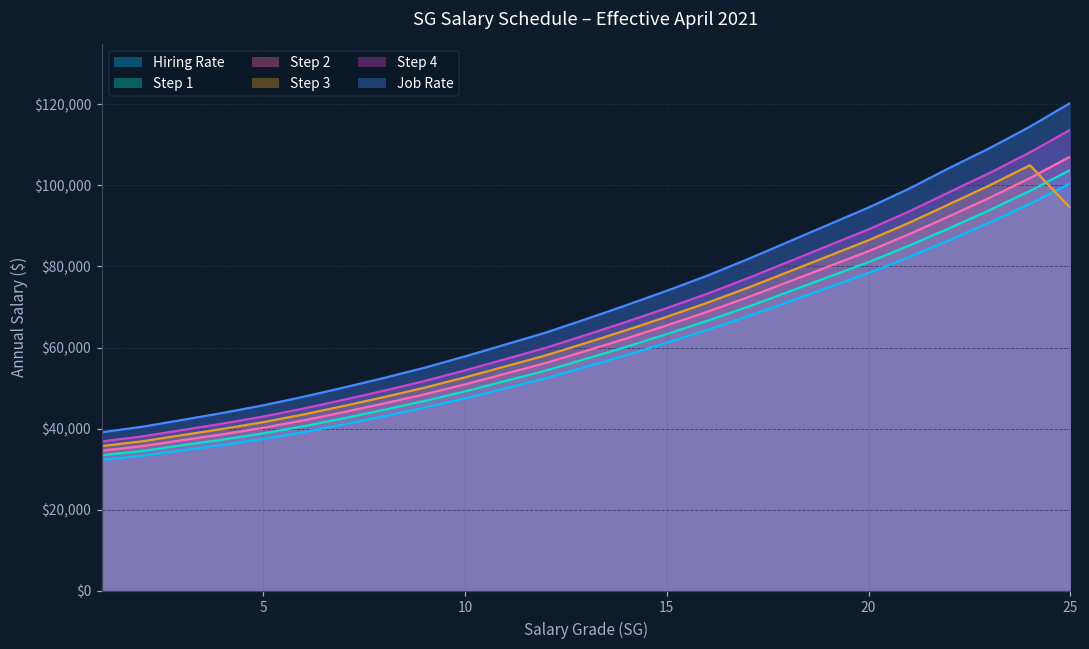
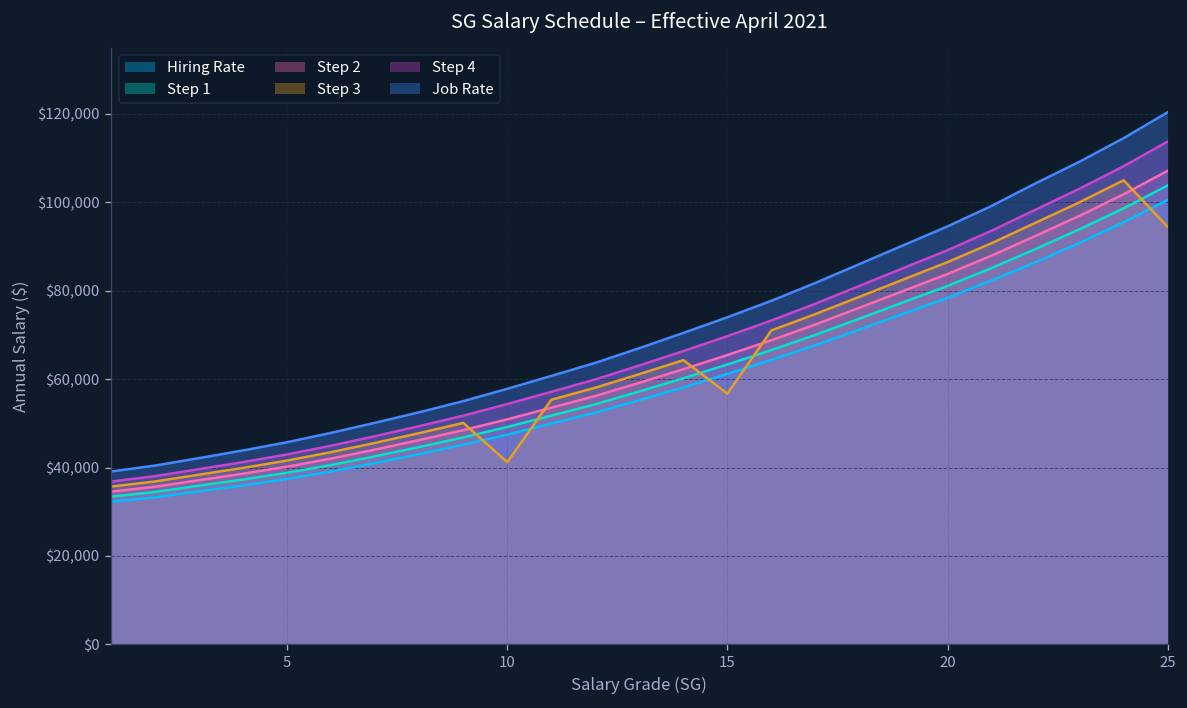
Step 3, 10: $53,000 -> $41,000
Step 3, 15: $68,000 -> $57,000
